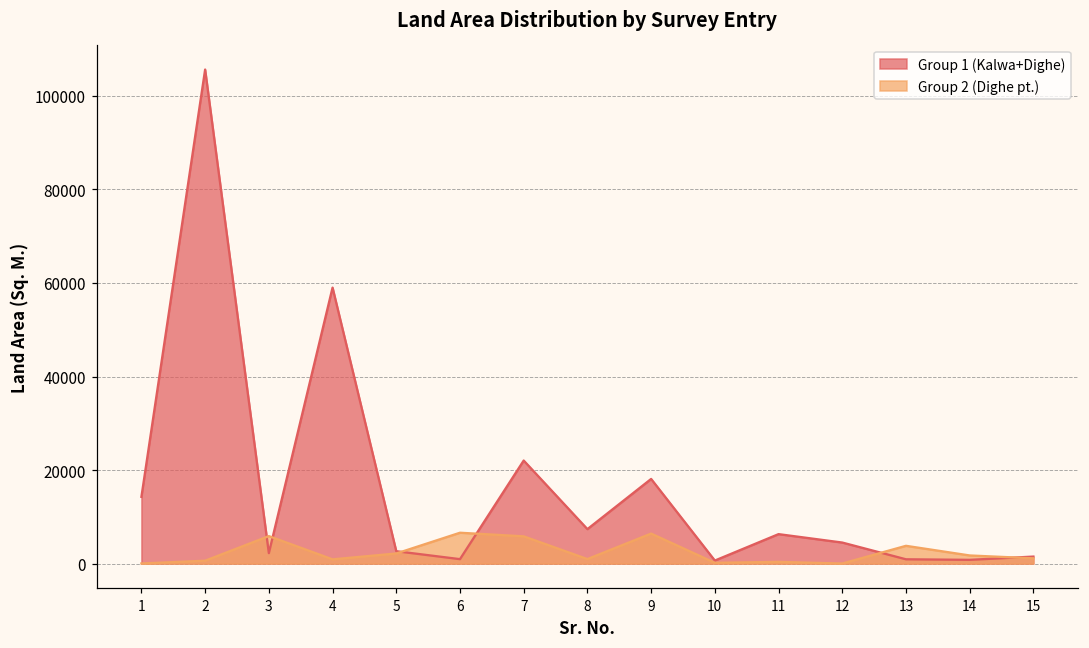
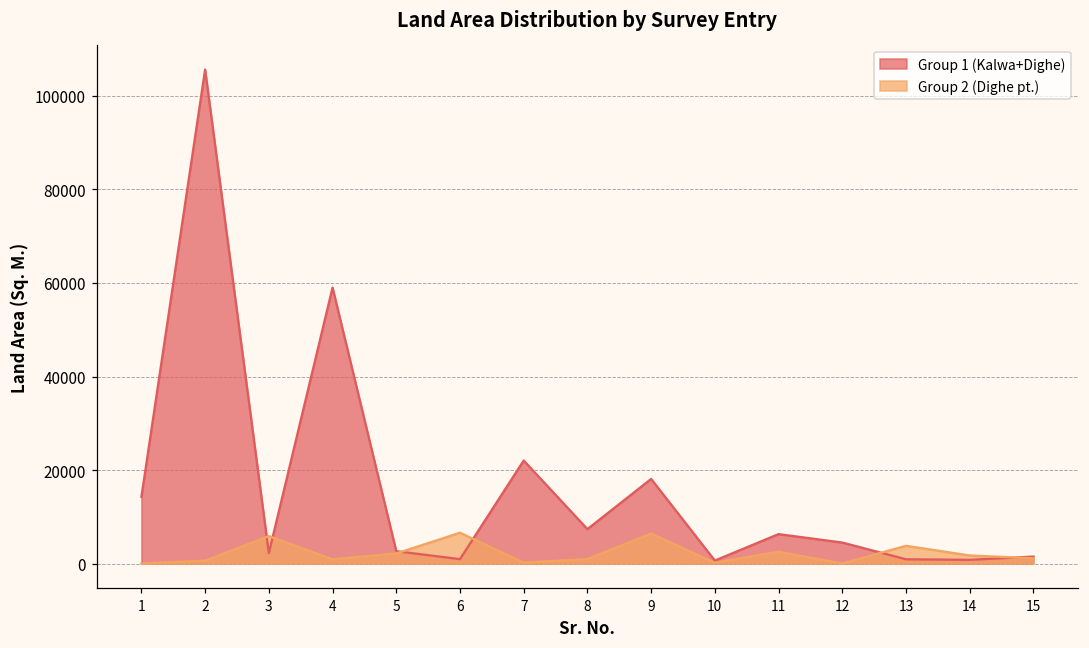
Group 2 (Dighe pt.), 7: 6000 -> 0
Group 2 (Dighe pt.), 11: 0 -> 3000
